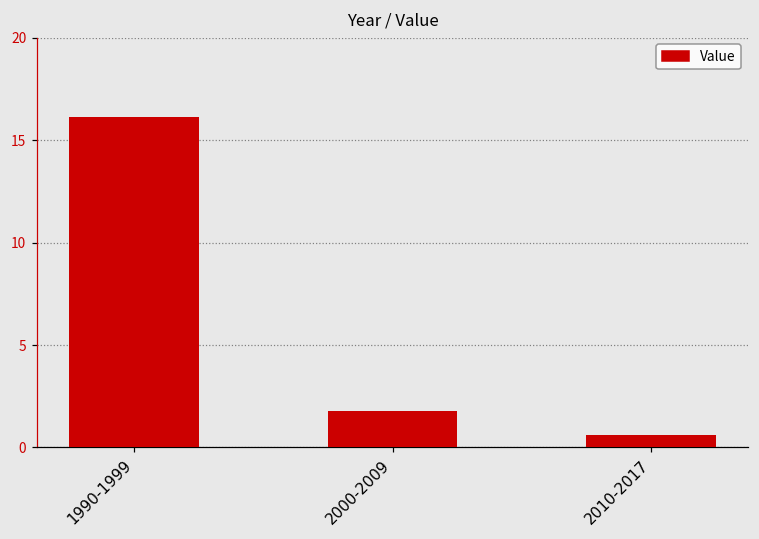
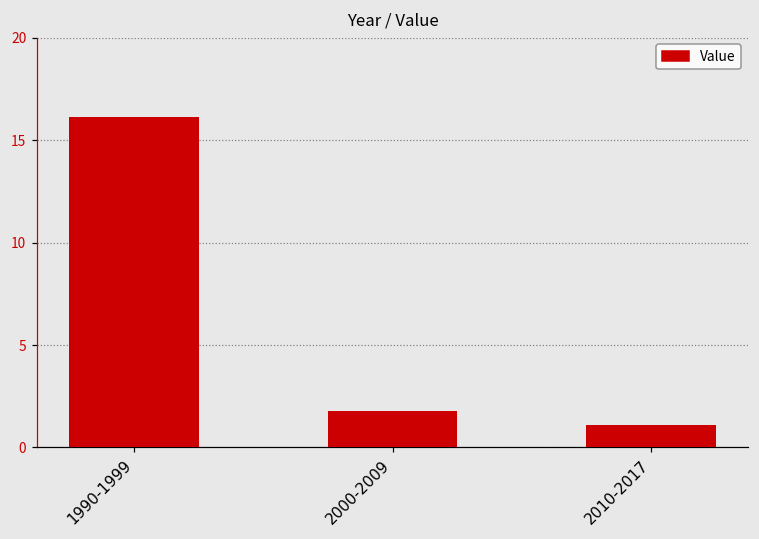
2010-2017: 0.6 -> 1.1
